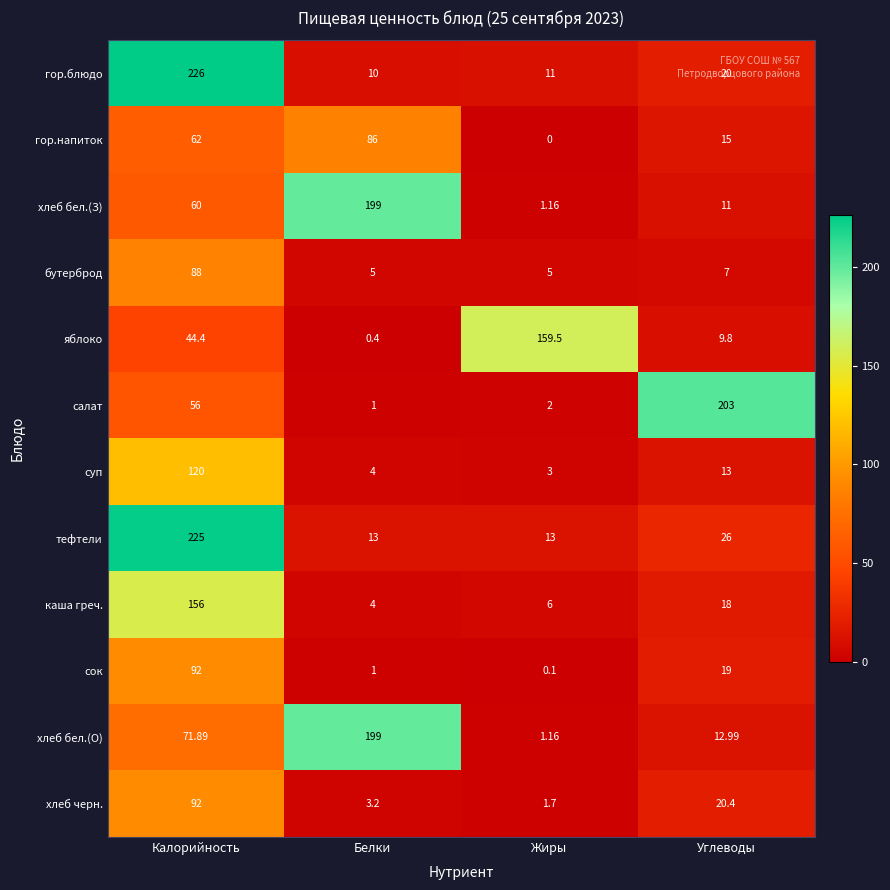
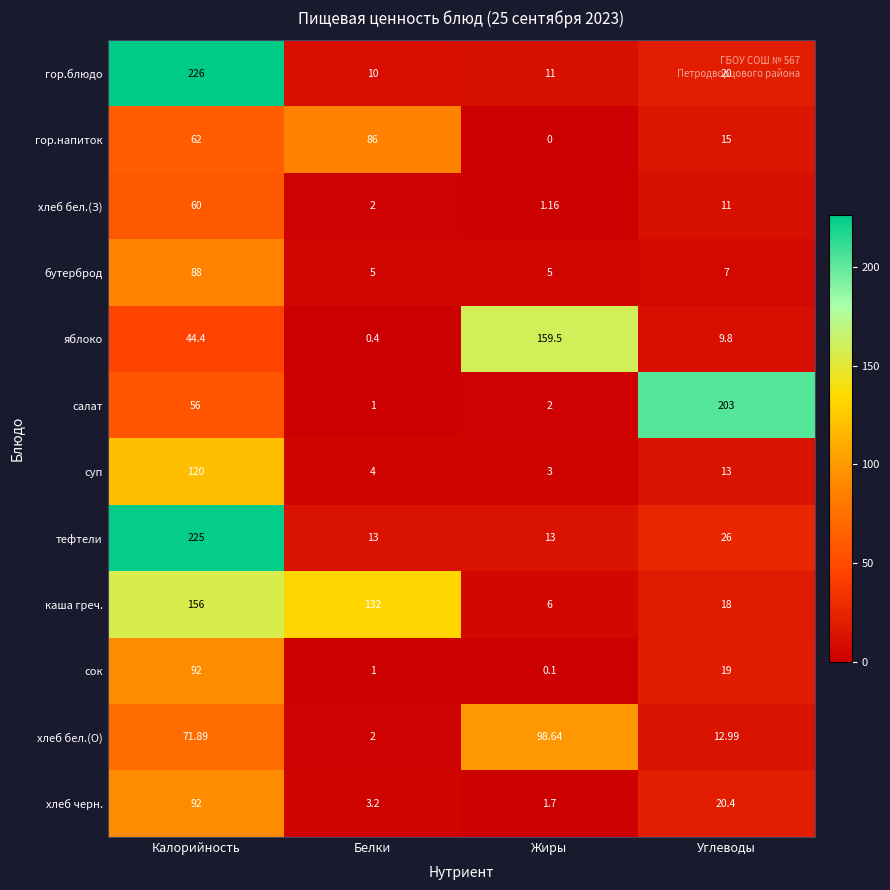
хлеб бел.(З), Белки: 199 -> 2
каша греч., Белки: 4 -> 132
хлеб бел.(О), Белки: 199 -> 2
хлеб бел.(О), Жиры: 1.16 -> 98.64
